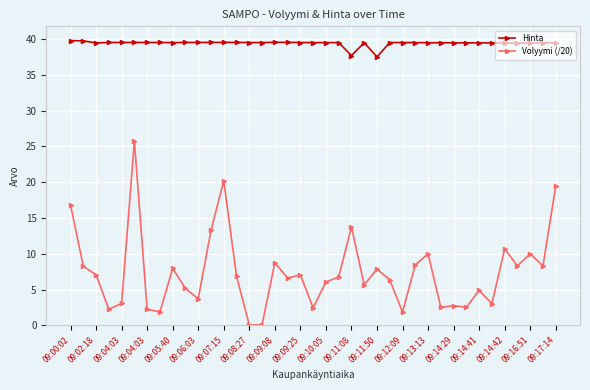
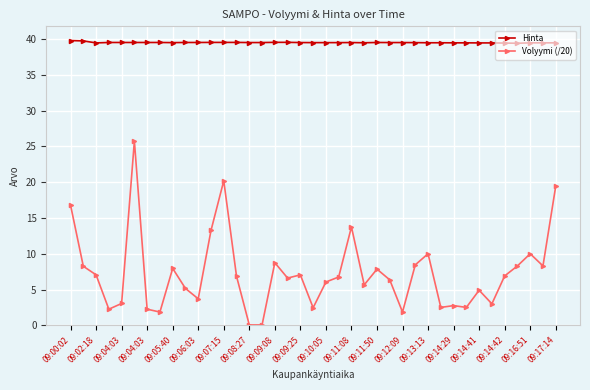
Hinta, 09:11:08: 38 -> 40
Hinta, 09:11:50: 38 -> 40
Volyymi (/20), 09:14:42: 11 -> 7
